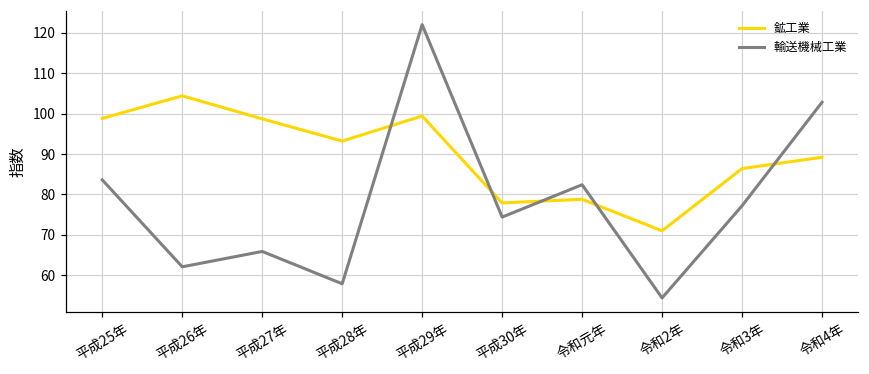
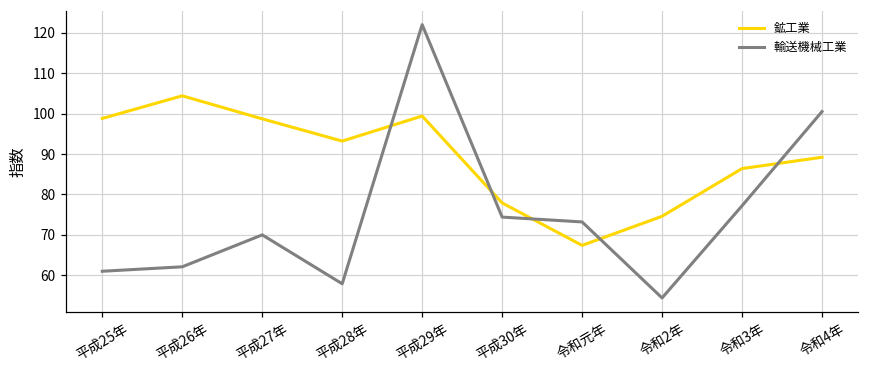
輸送機械工業, 平成25年: 84 -> 61
輸送機械工業, 平成27年: 66 -> 70
鉱工業, 令和元年: 79 -> 67
輸送機械工業, 令和元年: 82 -> 73
鉱工業, 令和2年: 71 -> 75
輸送機械工業, 令和4年: 103 -> 101
